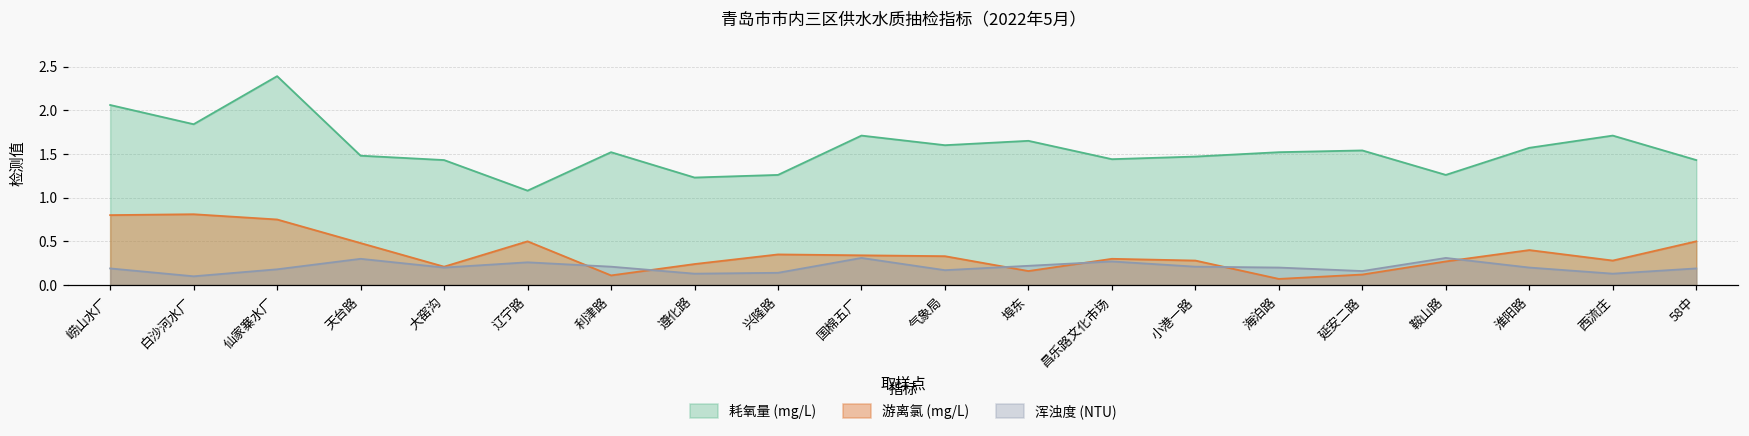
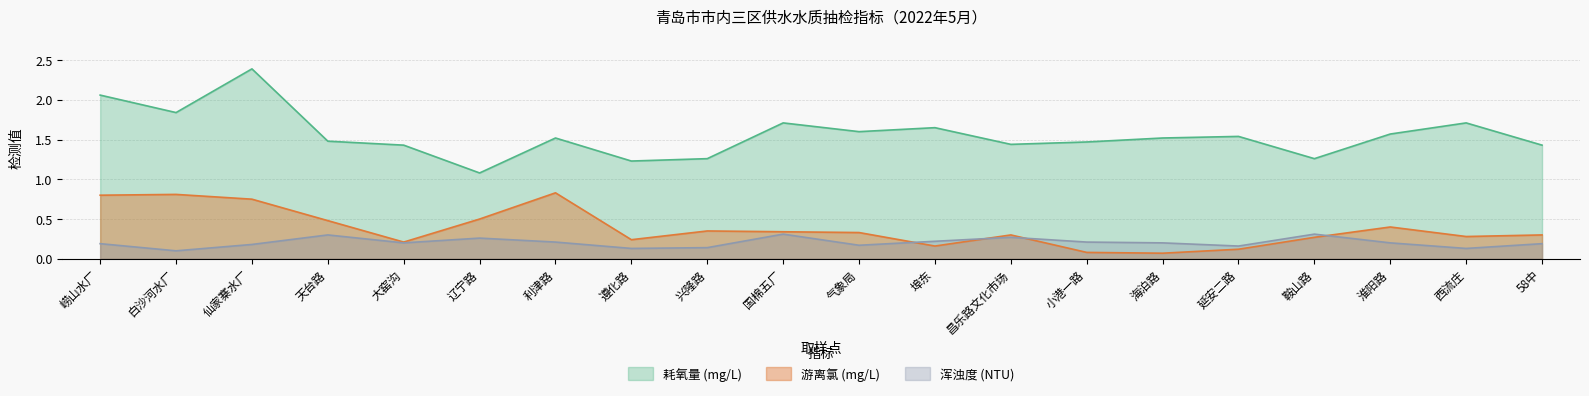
游离氯 (mg/L), 利津路: 0.1 -> 0.8
游离氯 (mg/L), 小港一路: 0.3 -> 0.1
游离氯 (mg/L), 58中: 0.5 -> 0.3
